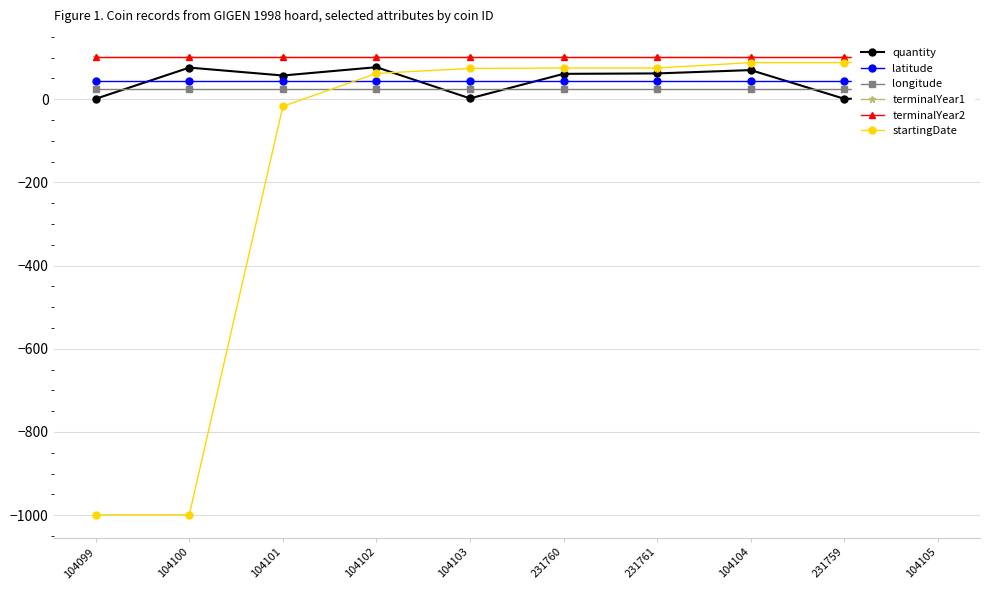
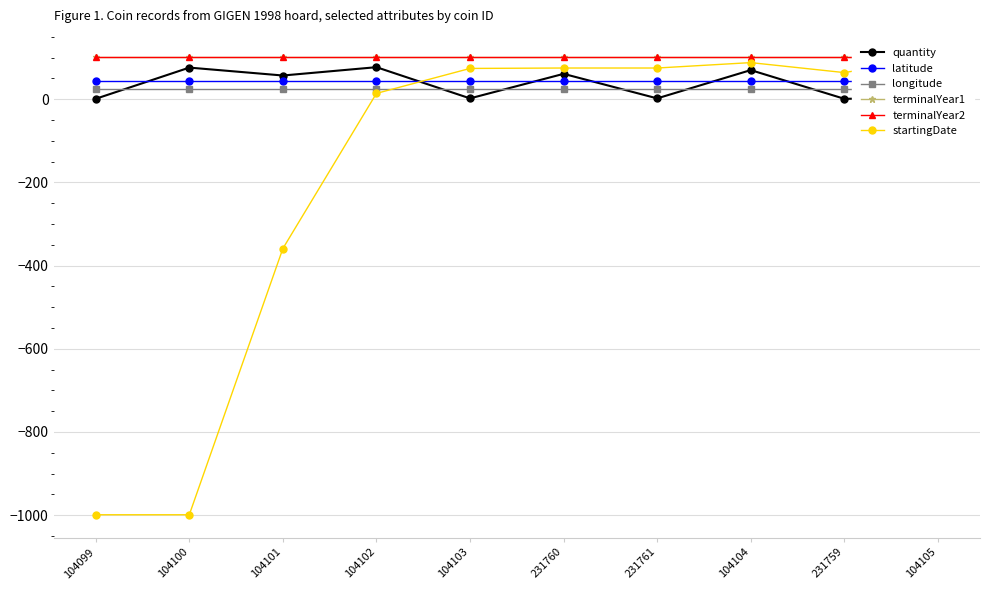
startingDate, 104101: -20 -> -360
startingDate, 104102: 60 -> 10
quantity, 231761: 60 -> 0
startingDate, 231759: 90 -> 60
